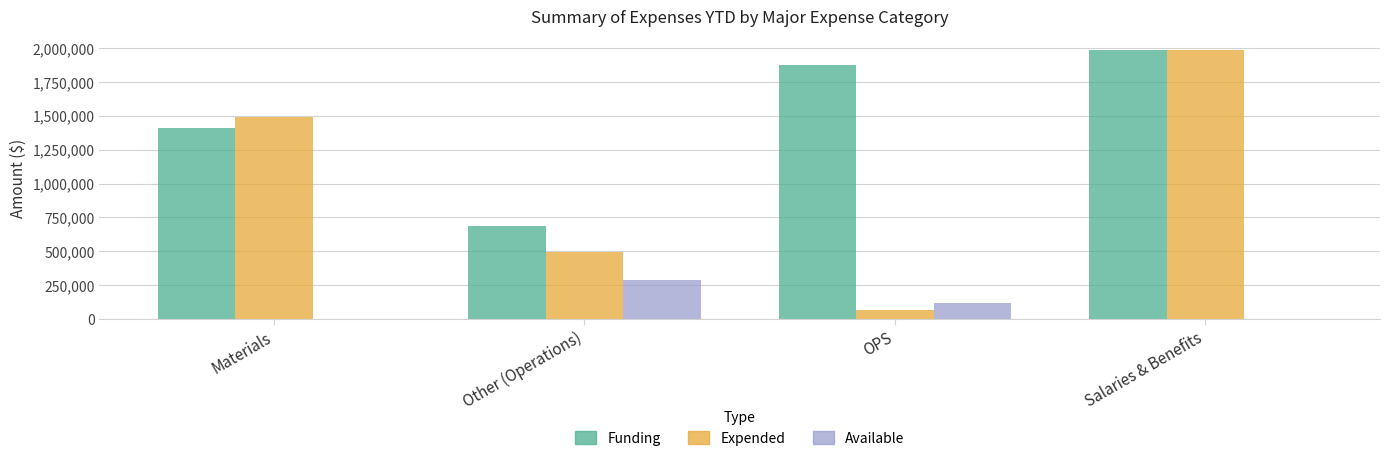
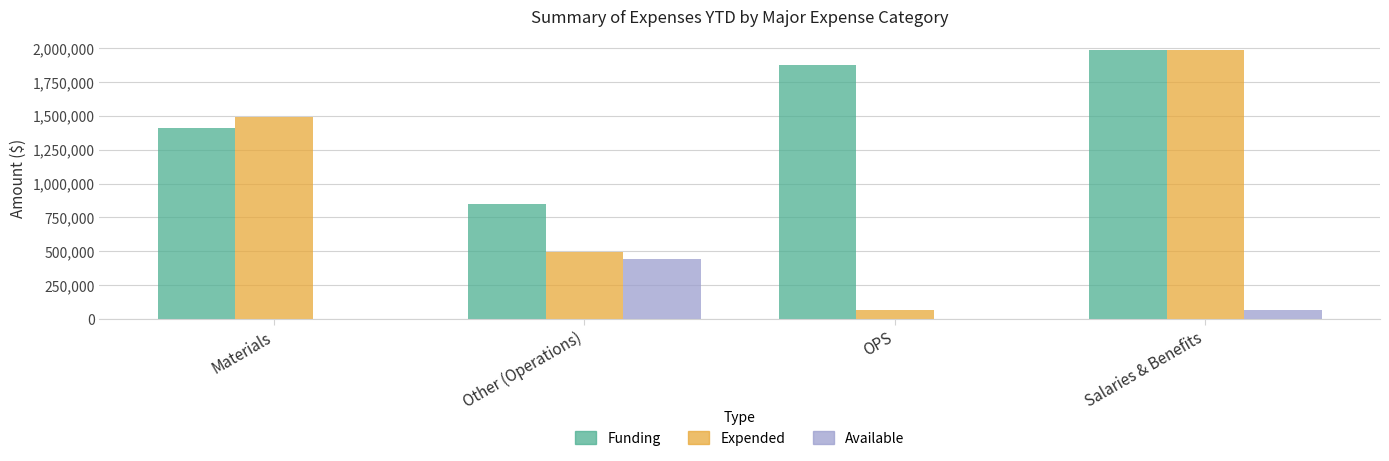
Funding, Other (Operations): 690,000 -> 850,000
Available, Other (Operations): 290,000 -> 440,000
Available, OPS: 120,000 -> 0
Available, Salaries & Benefits: 0 -> 60,000
